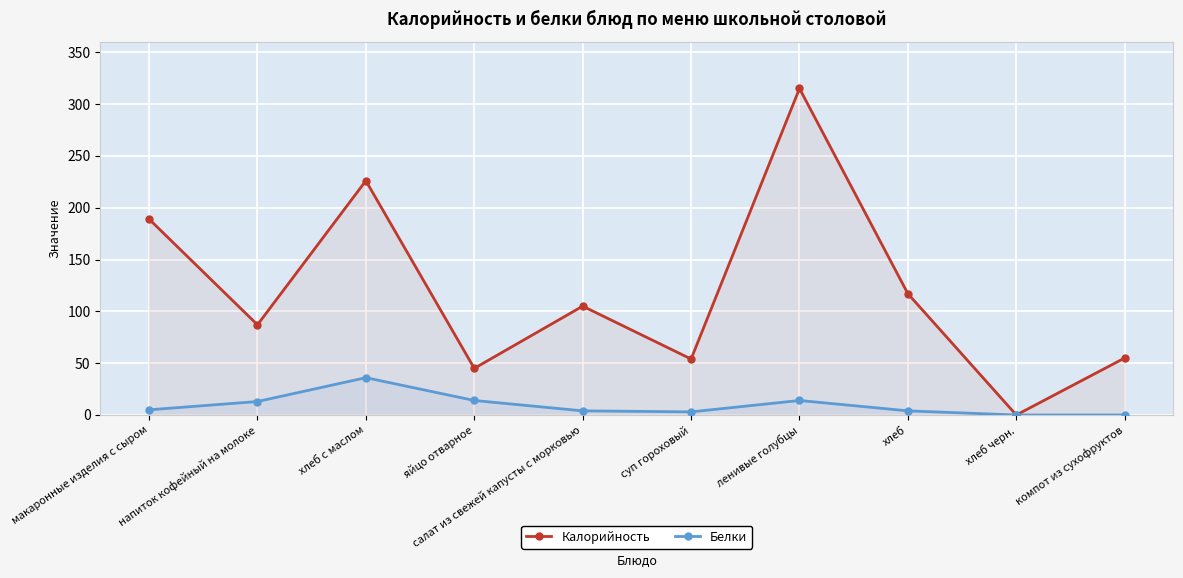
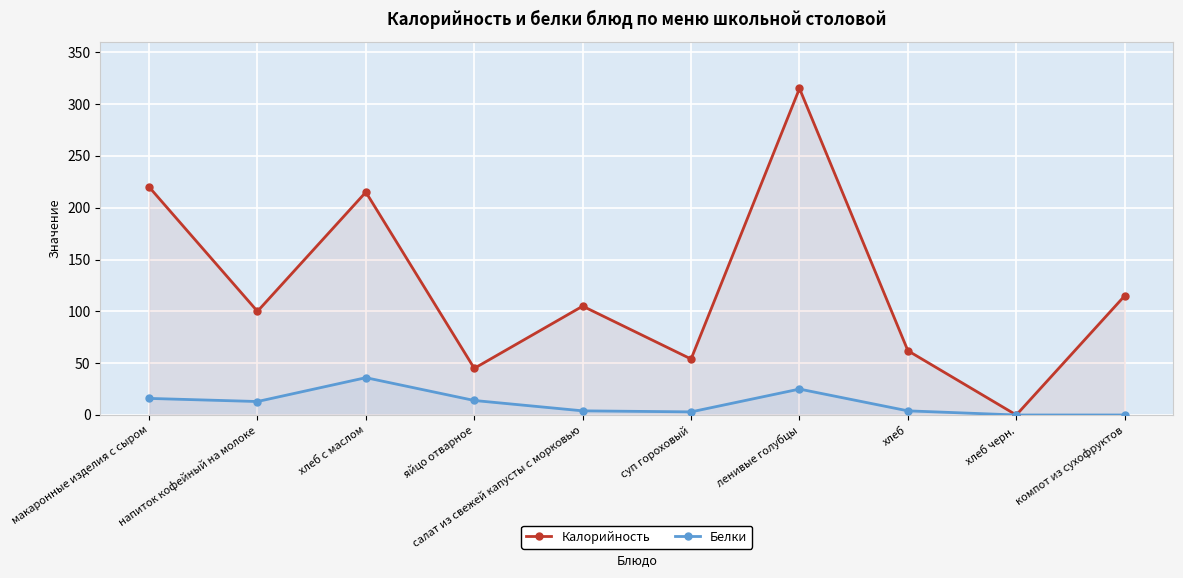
Калорийность, макаронные изделия с сыром: 189 -> 220
Белки, макаронные изделия с сыром: 5 -> 16
Калорийность, напиток кофейный на молоке: 87 -> 100
Калорийность, хлеб с маслом: 226 -> 215
Белки, ленивые голубцы: 14 -> 25
Калорийность, хлеб: 117 -> 62
Калорийность, компот из сухофруктов: 55 -> 115
